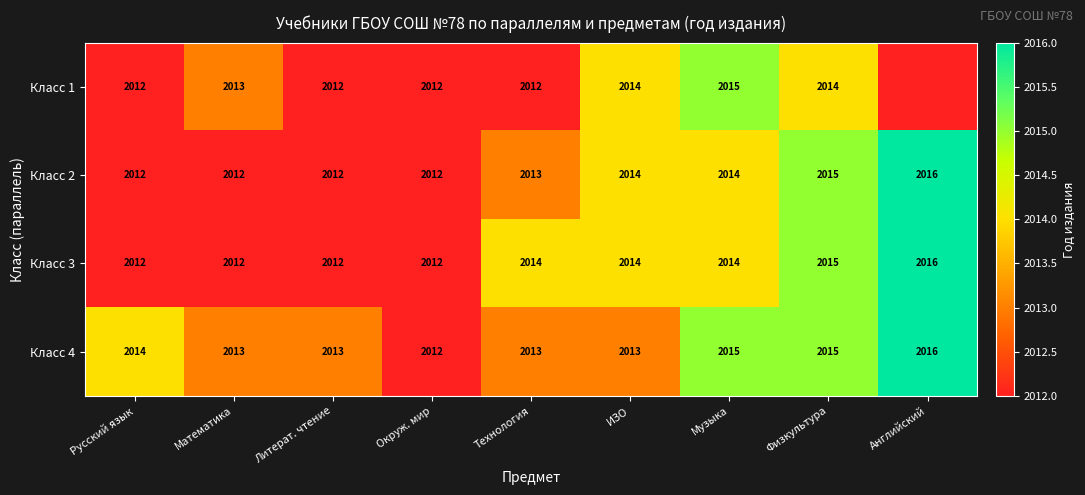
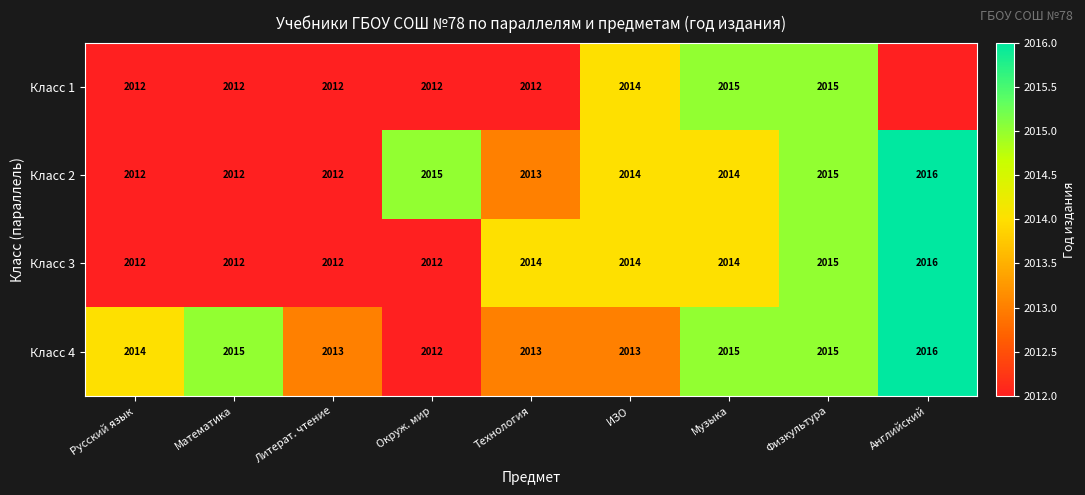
Класс 1, Математика: 2013 -> 2012
Класс 1, Физкультура: 2014 -> 2015
Класс 2, Окруж. мир: 2012 -> 2015
Класс 4, Математика: 2013 -> 2015
